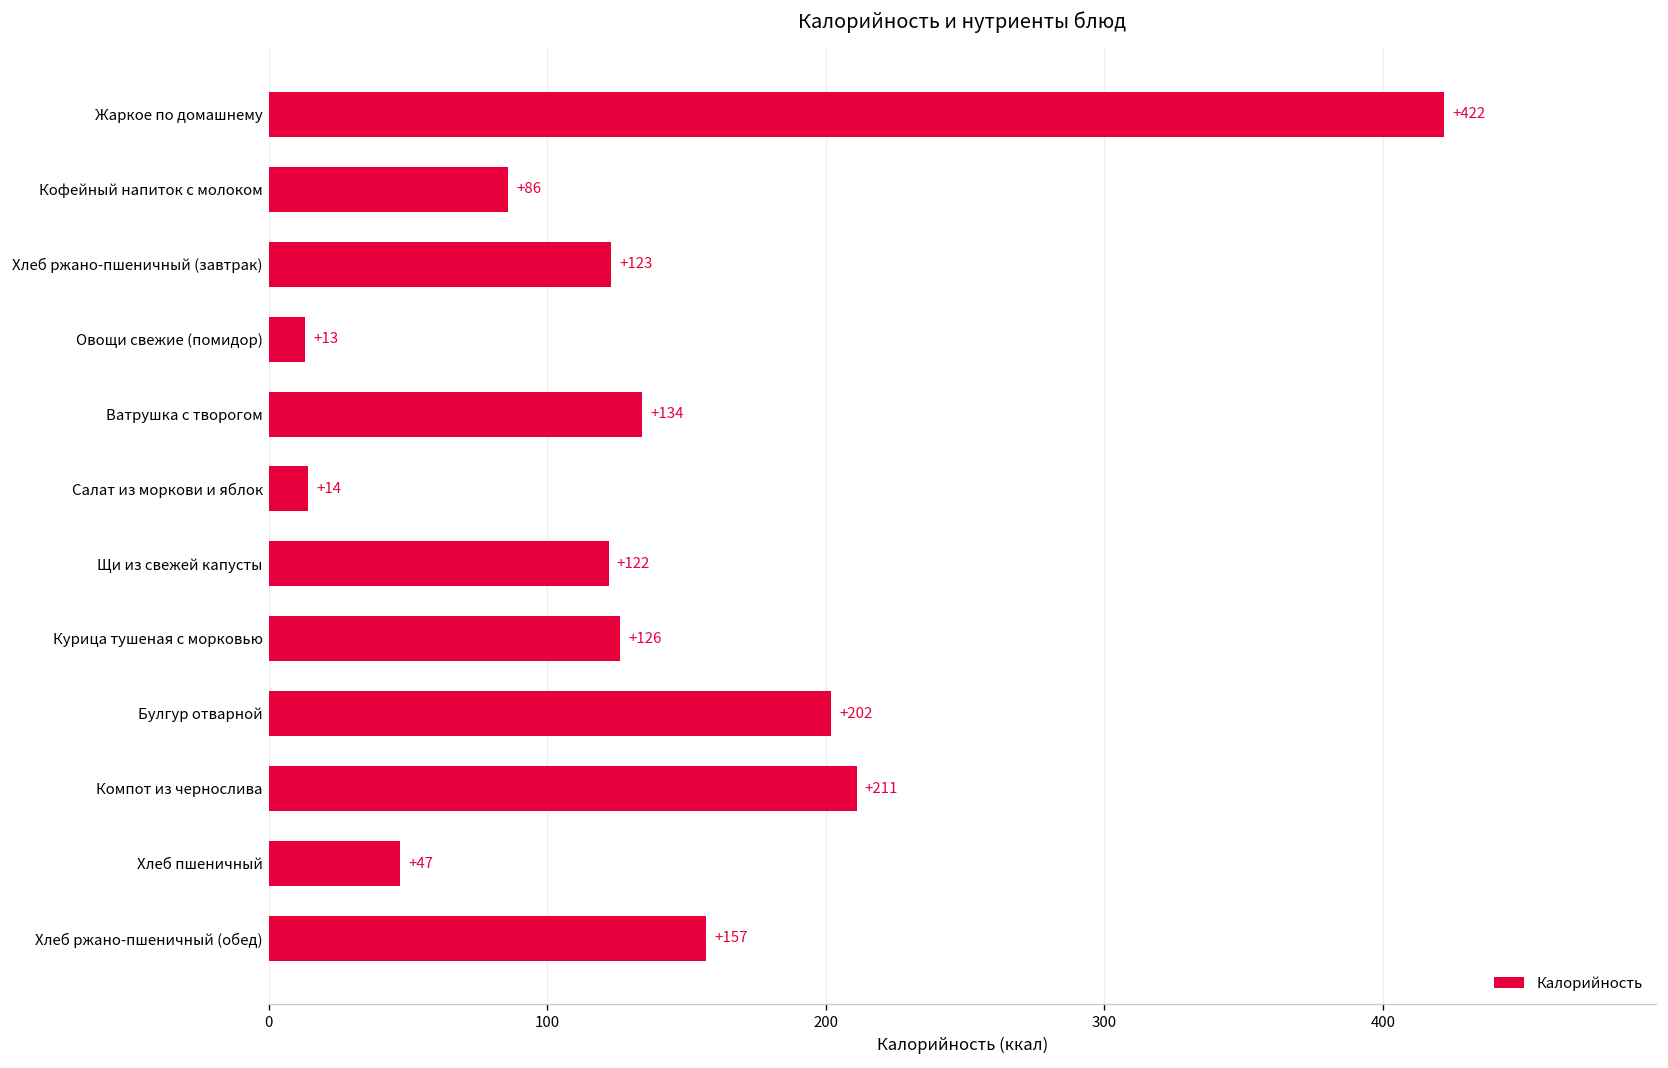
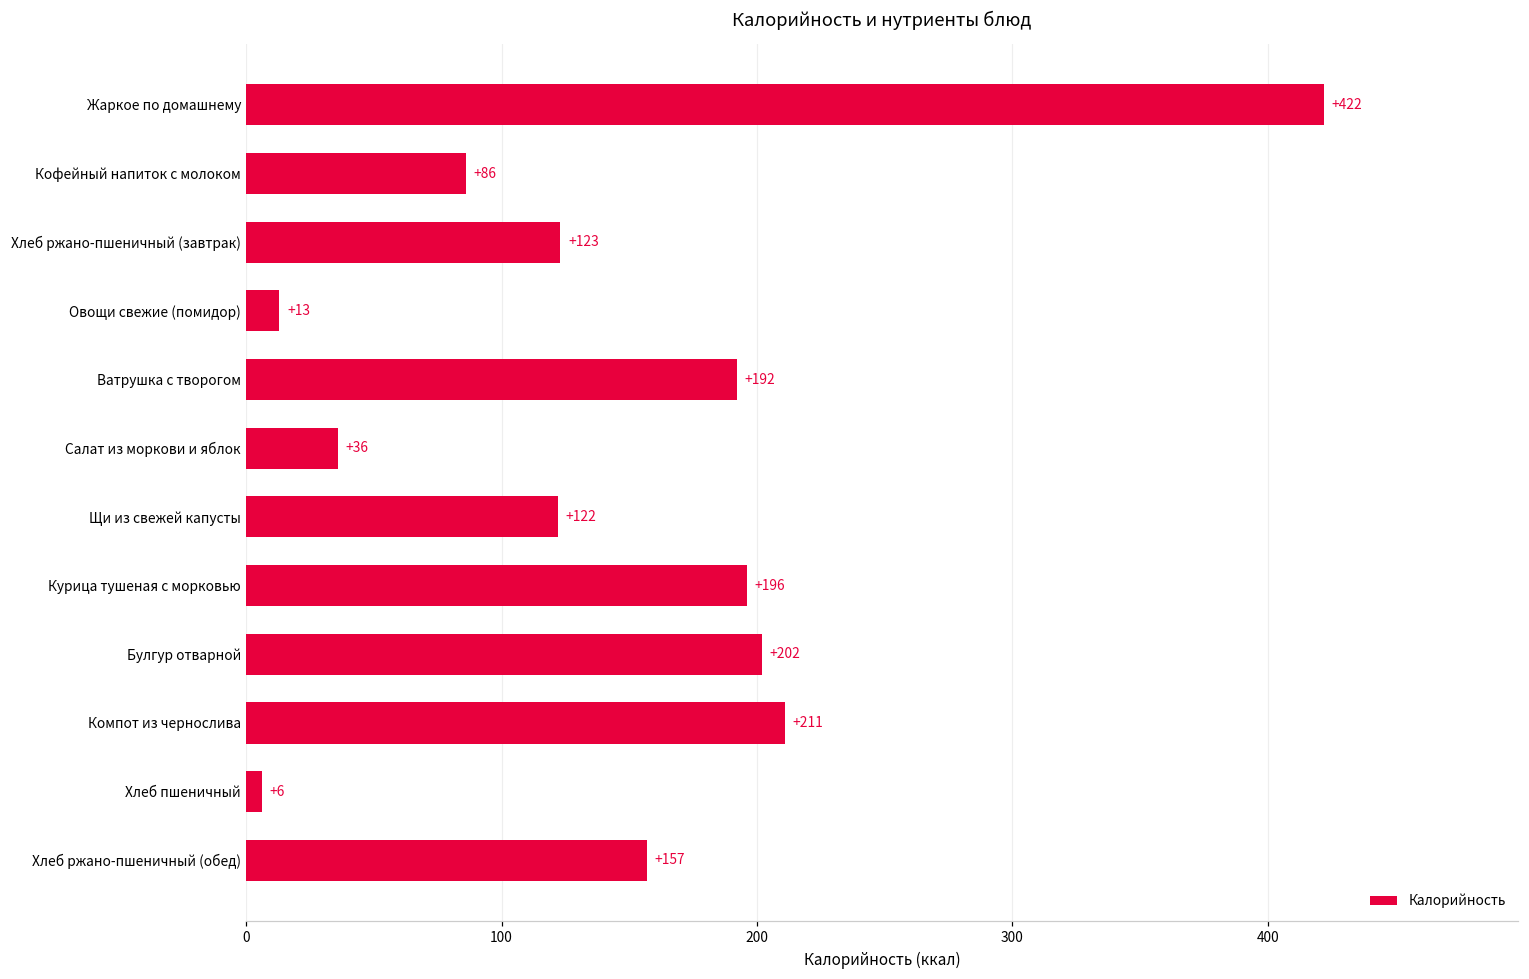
Ватрушка с творогом: +134 -> +192
Салат из моркови и яблок: +14 -> +36
Курица тушеная с морковью: +126 -> +196
Хлеб пшеничный: +47 -> +6
